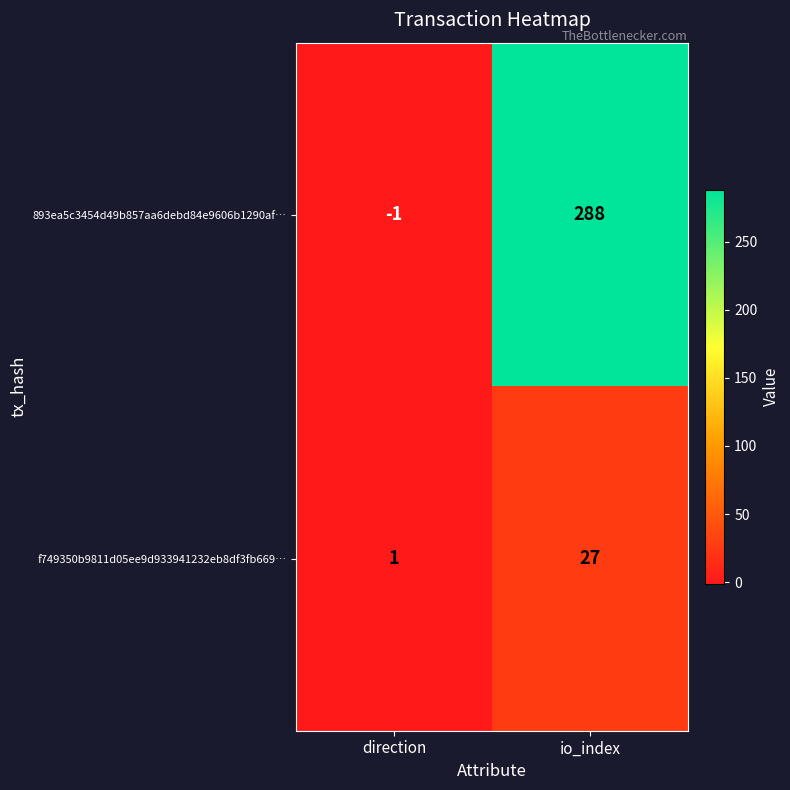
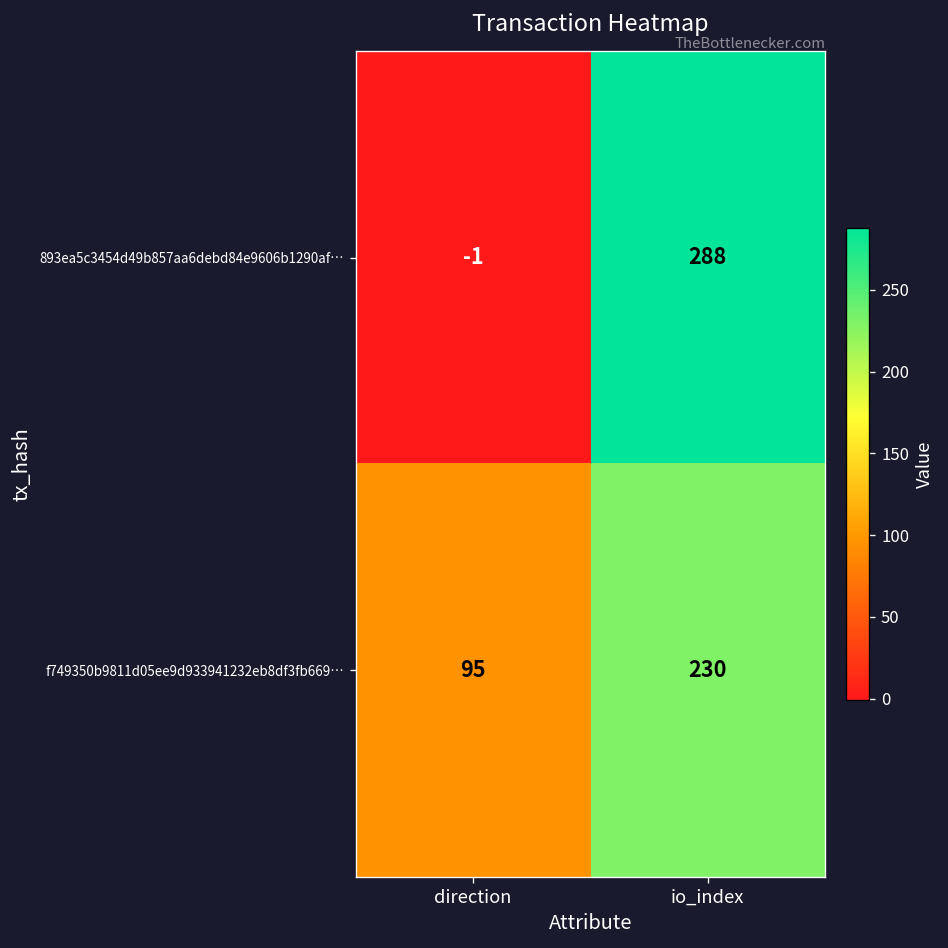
f749350b9811d05ee9d933941232eb8df3fb669…, direction: 1 -> 95
f749350b9811d05ee9d933941232eb8df3fb669…, io_index: 27 -> 230
